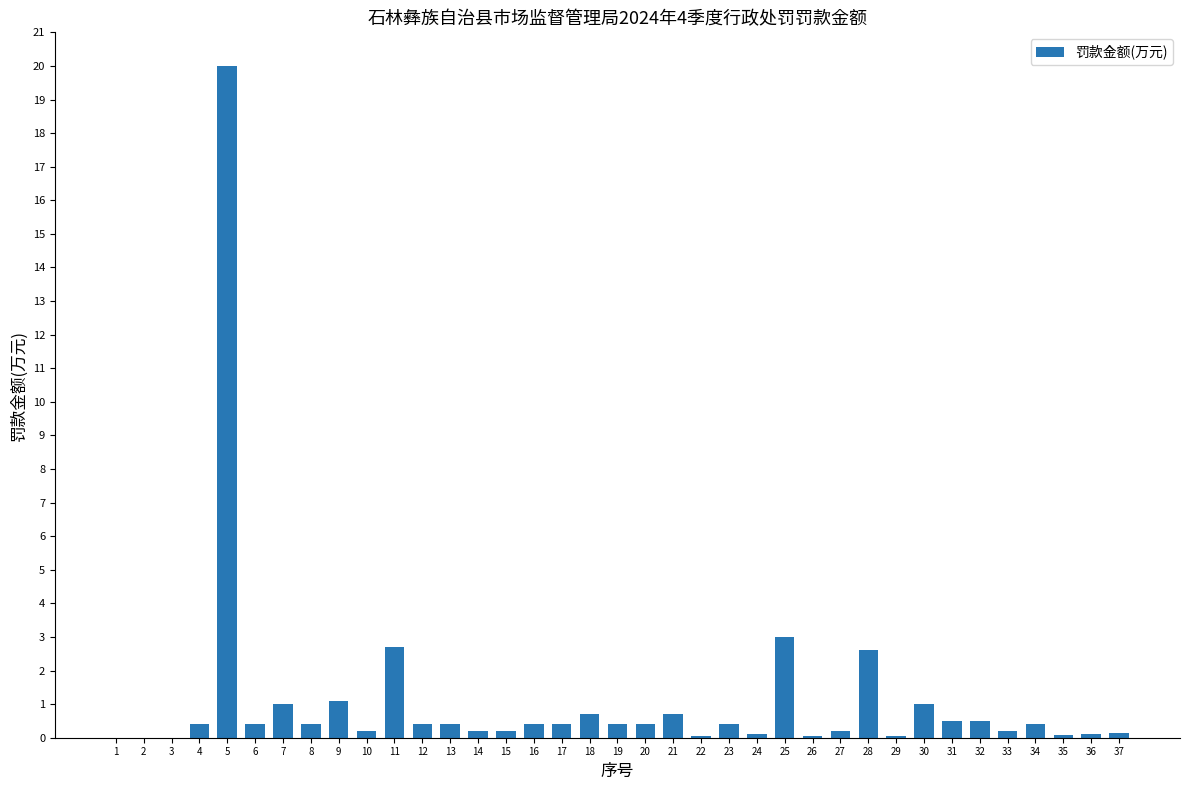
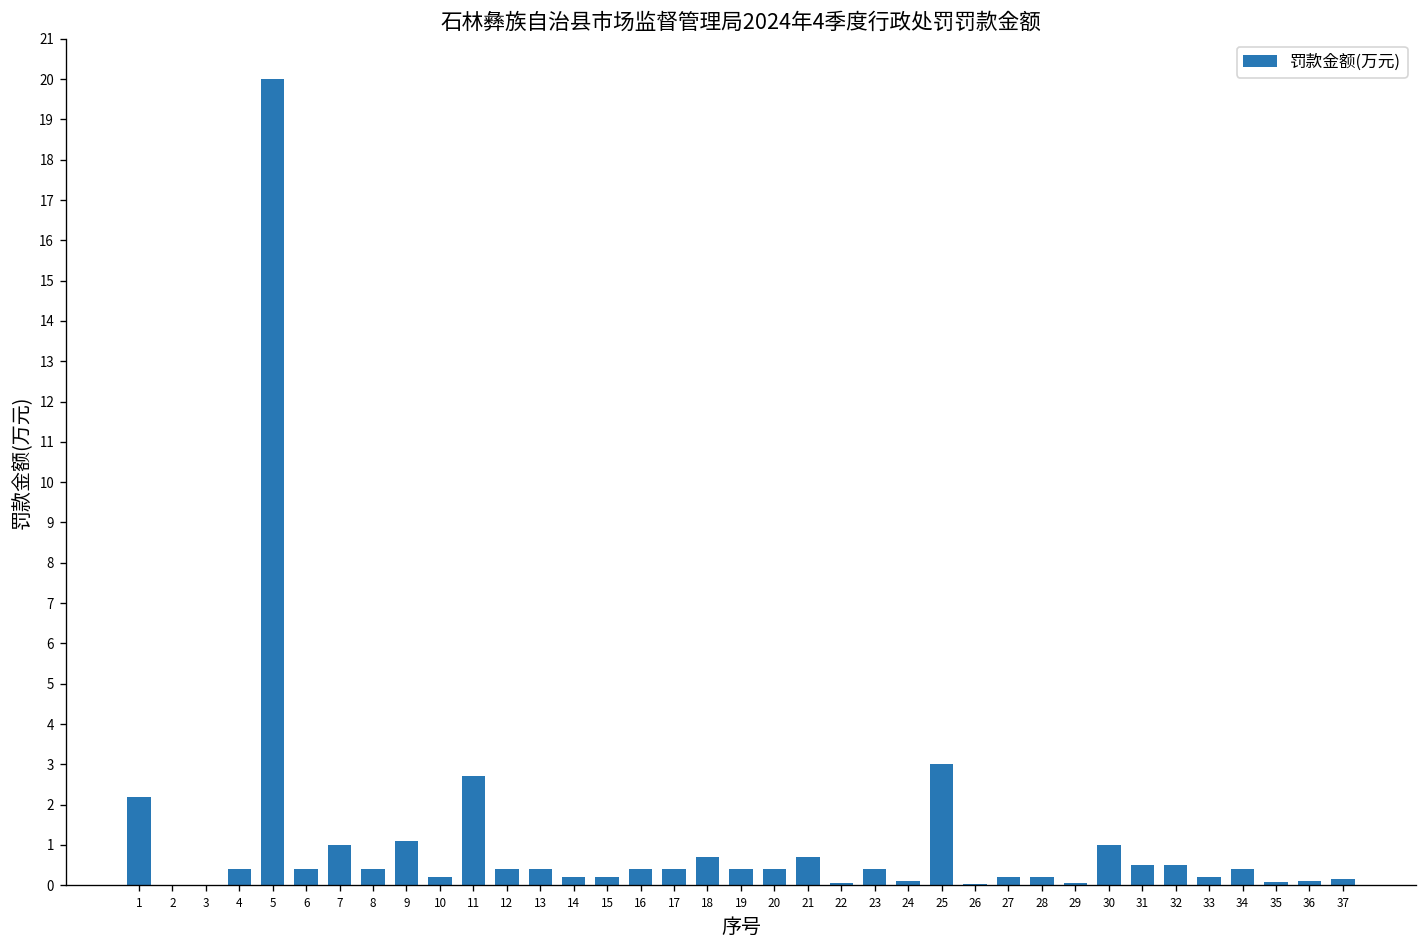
1: 0.0 -> 2.2
28: 2.6 -> 0.2
